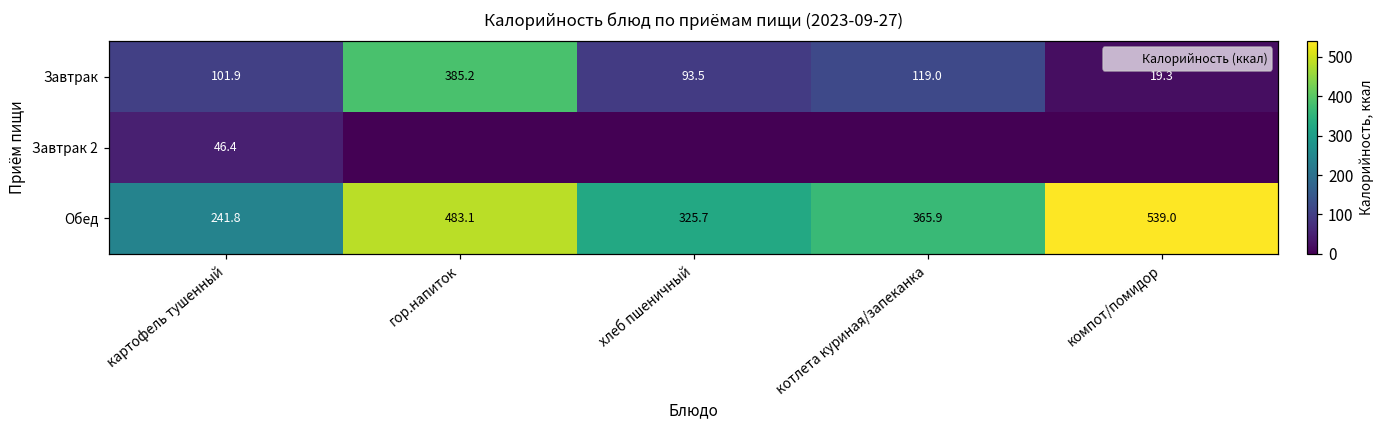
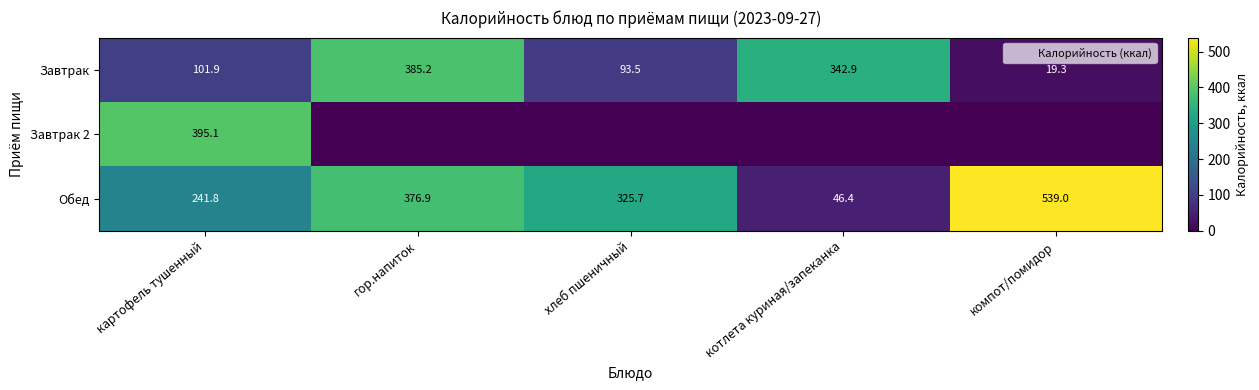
Завтрак, котлета куриная/запеканка: 119.0 -> 342.9
Завтрак 2, картофель тушенный: 46.4 -> 395.1
Обед, гор.напиток: 483.1 -> 376.9
Обед, котлета куриная/запеканка: 365.9 -> 46.4
